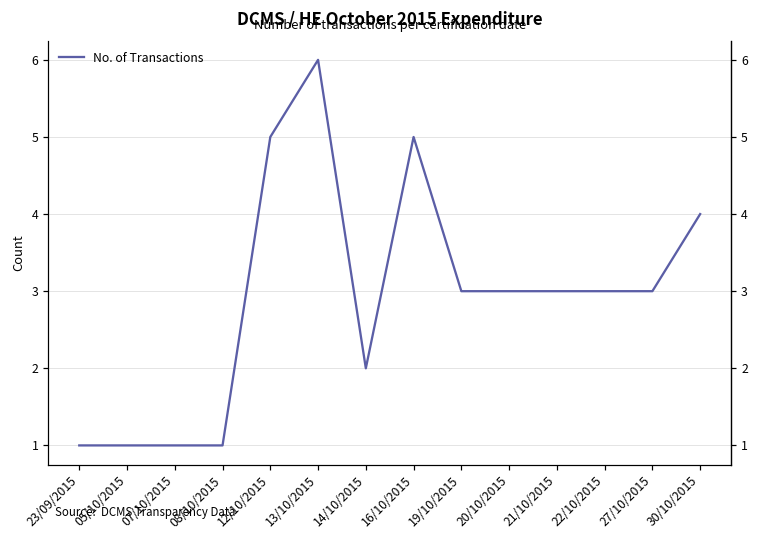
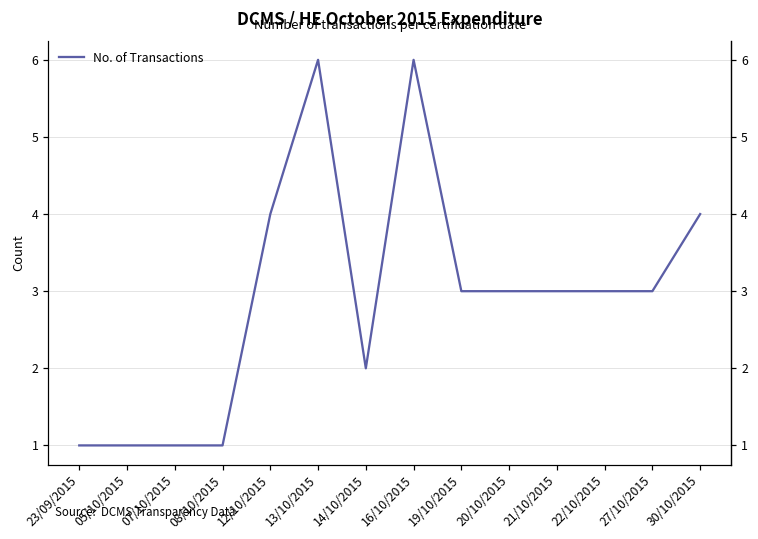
12/10/2015: 5 -> 4
16/10/2015: 5 -> 6
